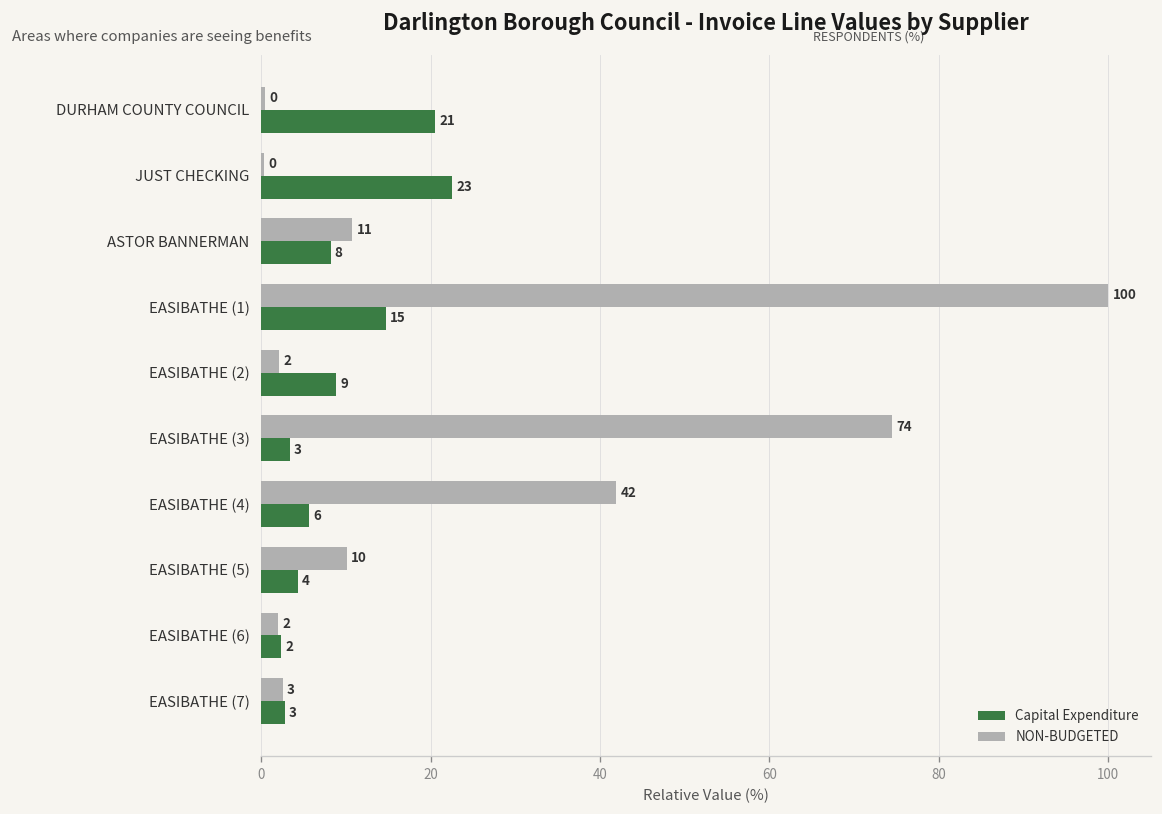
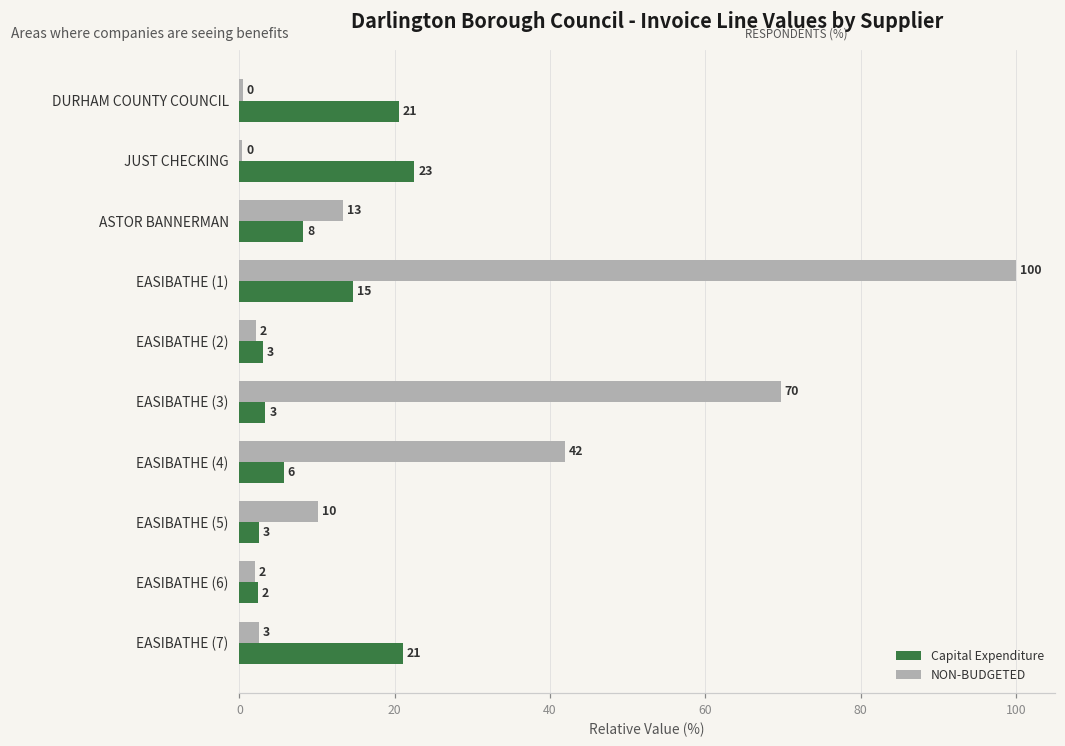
NON-BUDGETED, ASTOR BANNERMAN: 11 -> 13
Capital Expenditure, EASIBATHE (2): 9 -> 3
NON-BUDGETED, EASIBATHE (3): 74 -> 70
Capital Expenditure, EASIBATHE (5): 4 -> 3
Capital Expenditure, EASIBATHE (7): 3 -> 21
